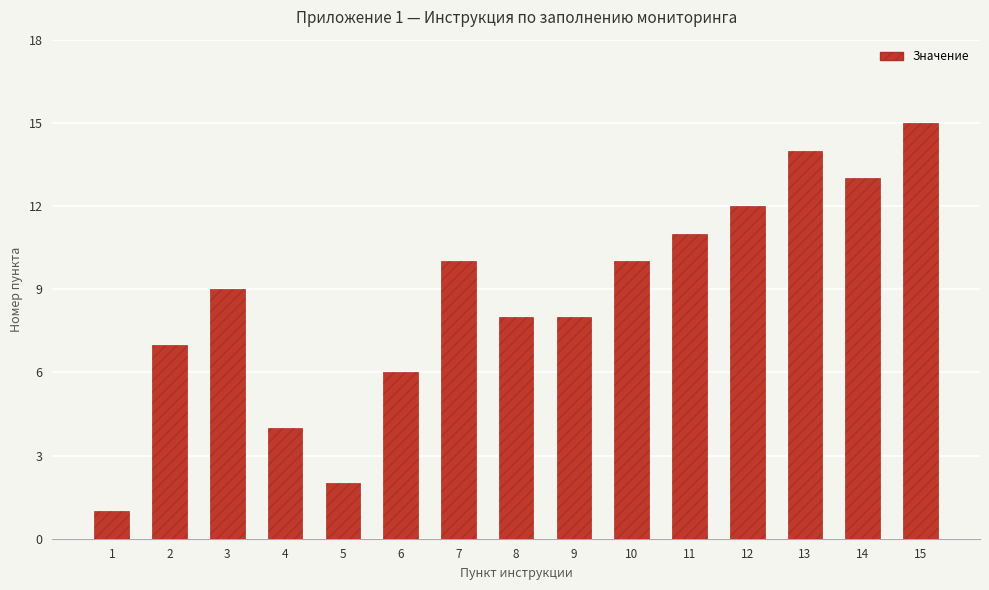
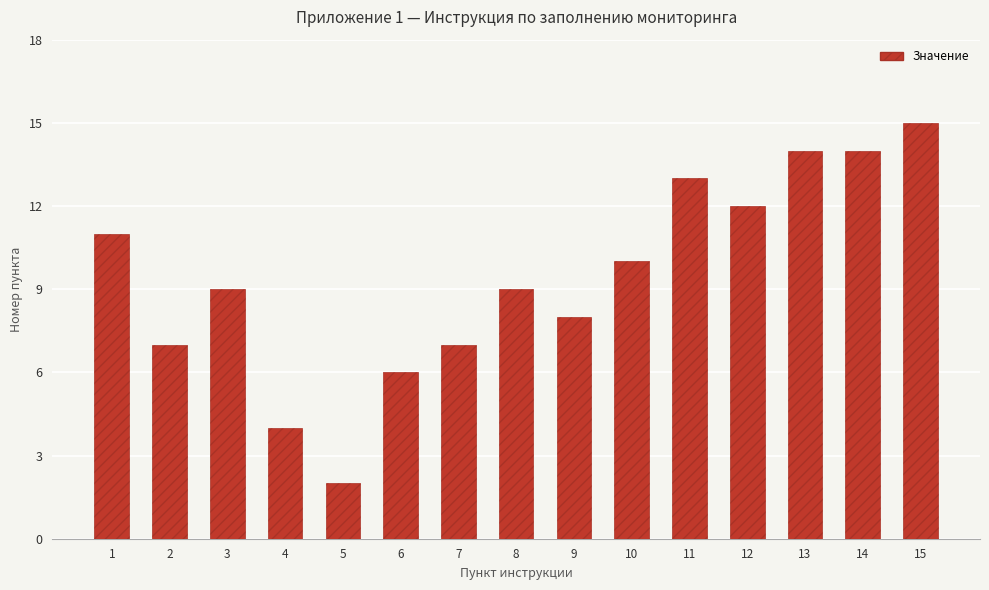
1: 1 -> 11
7: 10 -> 7
8: 8 -> 9
11: 11 -> 13
14: 13 -> 14
